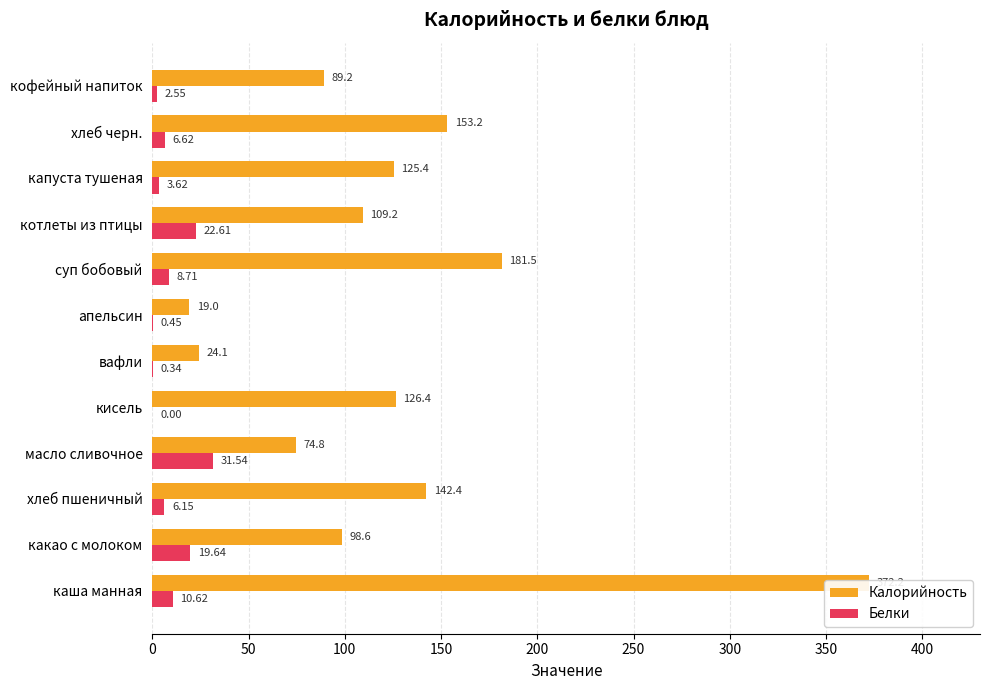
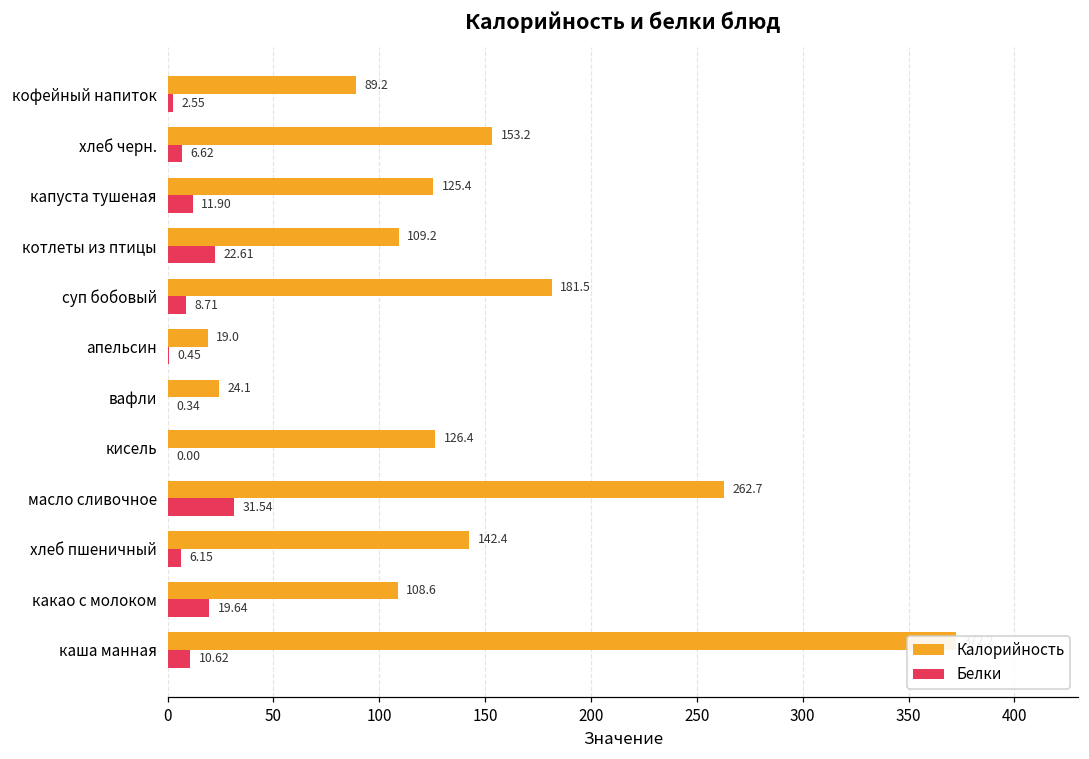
Белки, капуста тушеная: 3.62 -> 11.90
Калорийность, масло сливочное: 74.8 -> 262.7
Калорийность, какао с молоком: 98.6 -> 108.6
